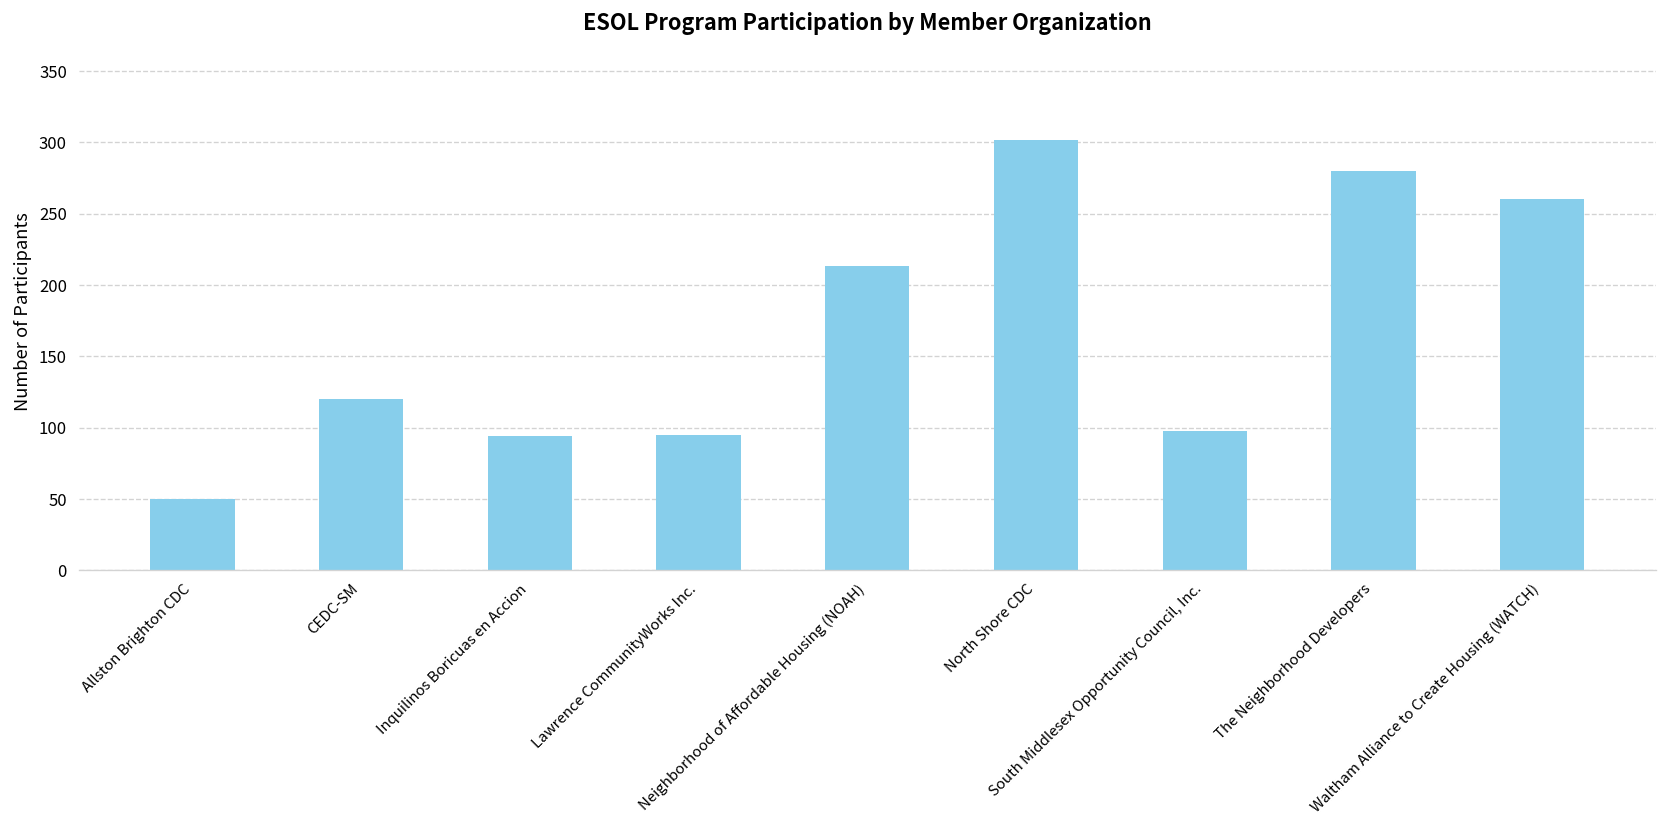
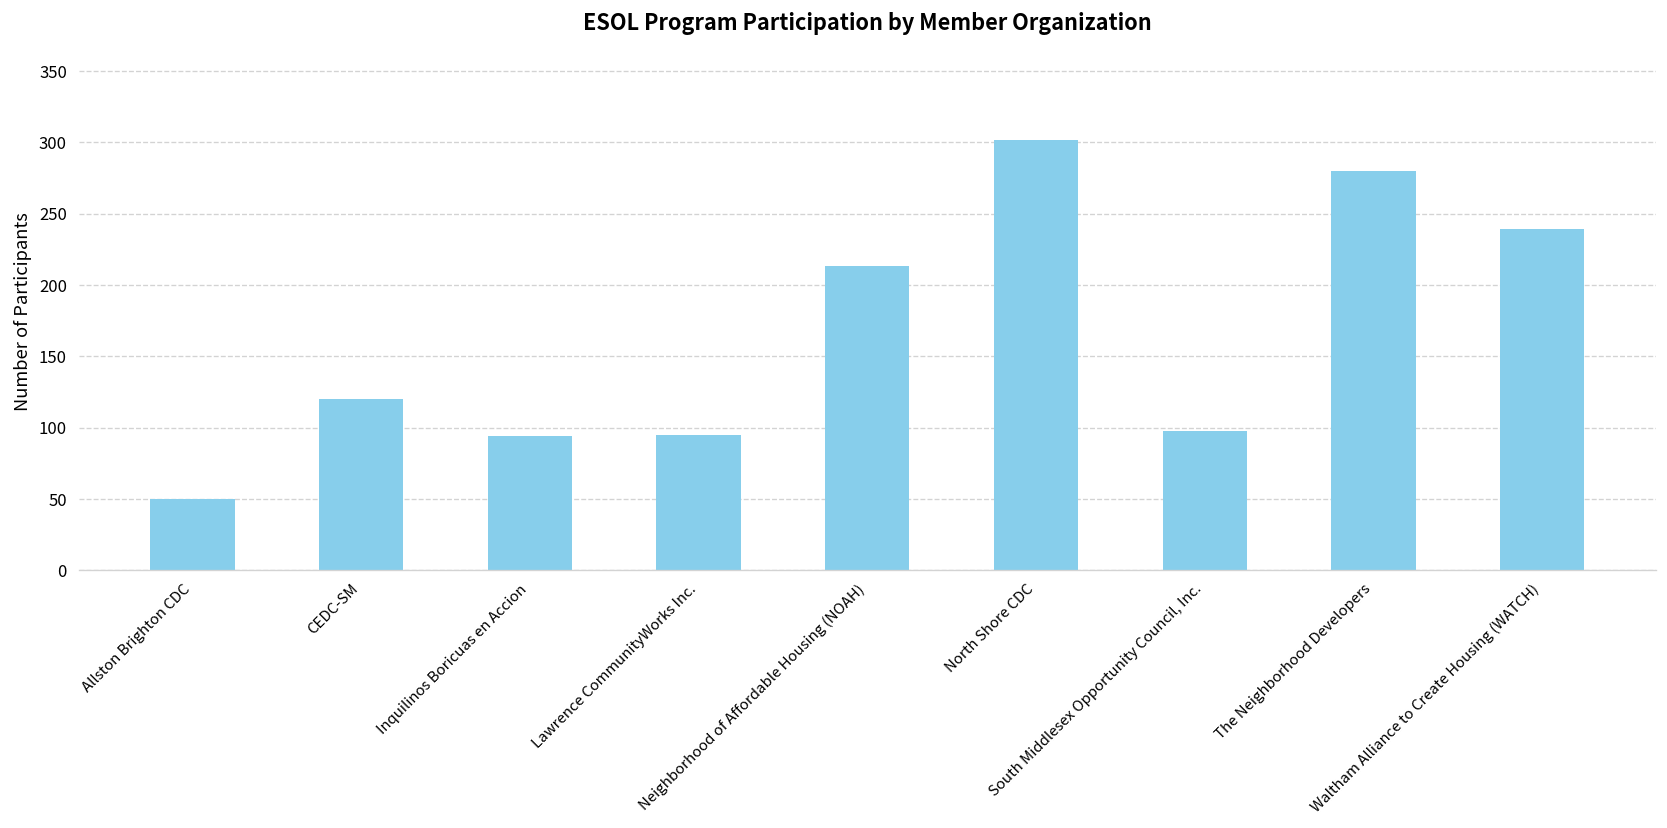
Waltham Alliance to Create Housing (WATCH): 260 -> 239
